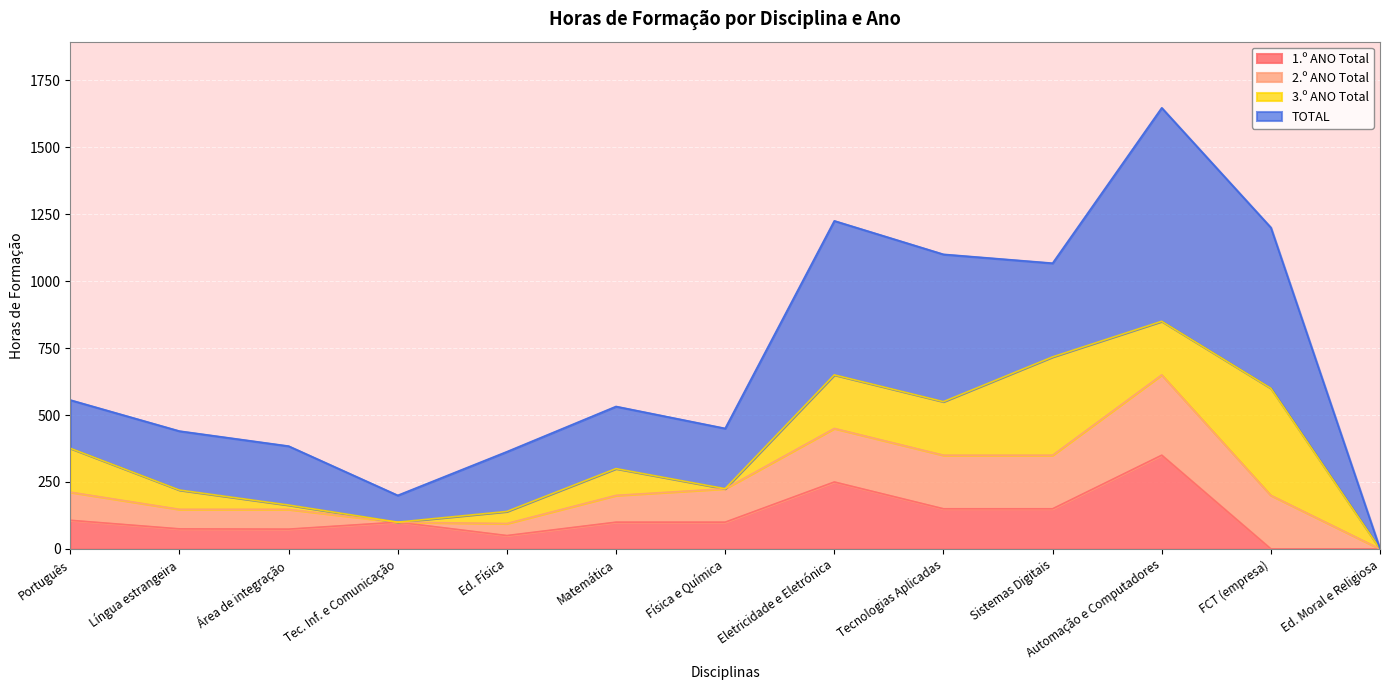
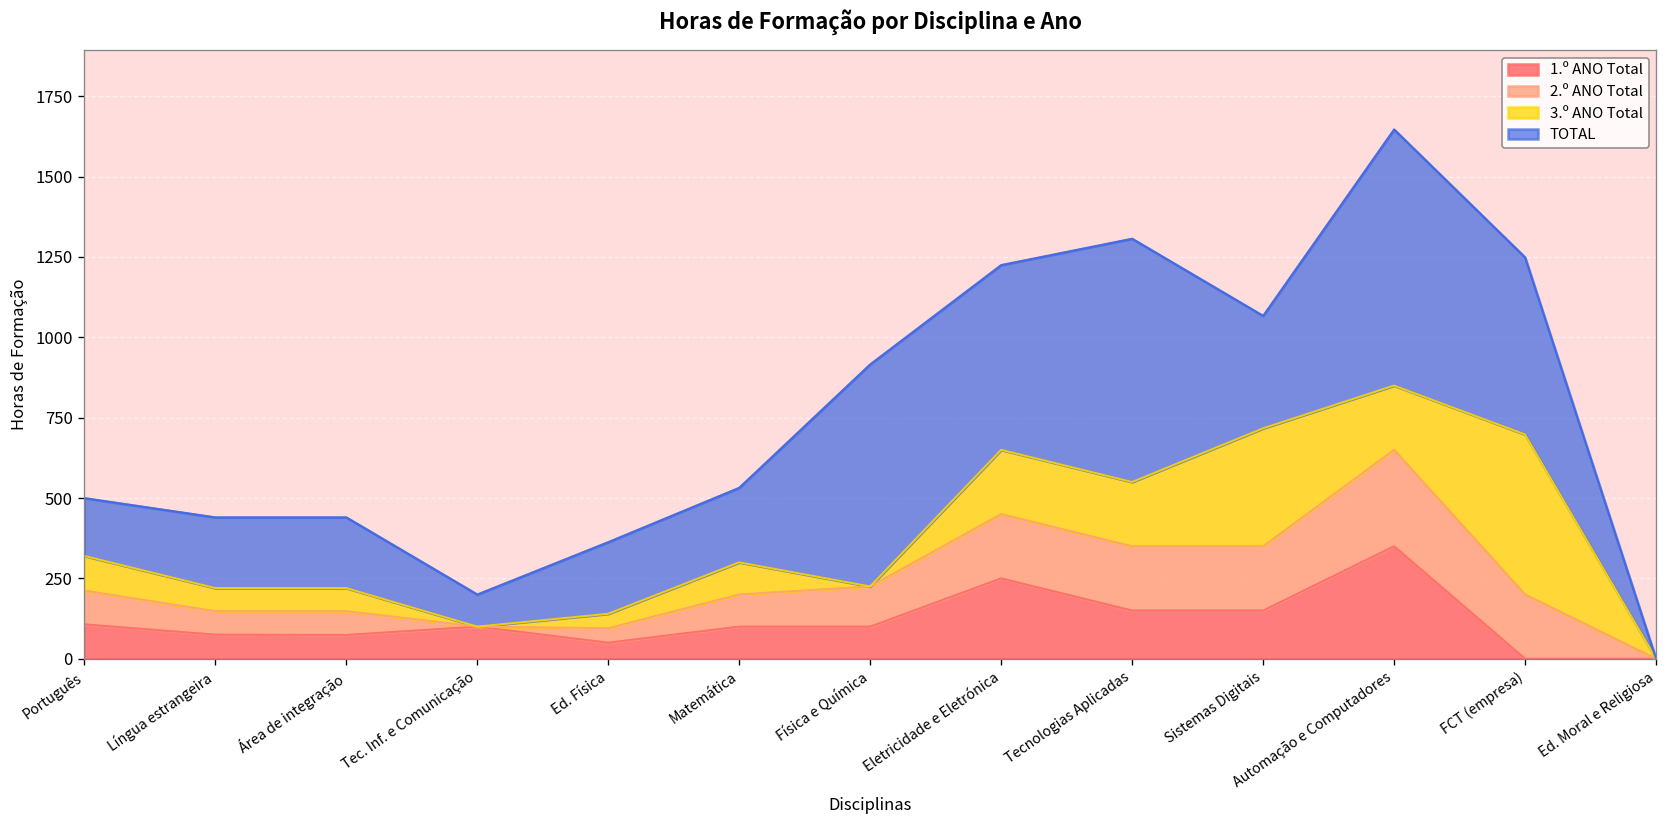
3.º ANO Total, Português: 160 -> 110
3.º ANO Total, Área de integração: 20 -> 70
TOTAL, Física e Química: 230 -> 690
TOTAL, Tecnologias Aplicadas: 550 -> 760
3.º ANO Total, FCT (empresa): 400 -> 500
TOTAL, FCT (empresa): 600 -> 550
